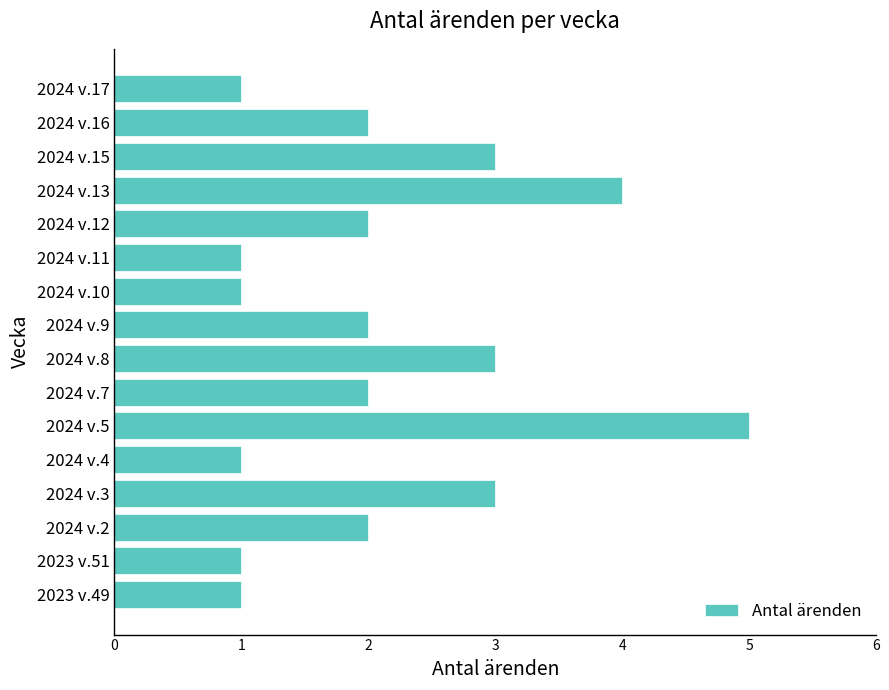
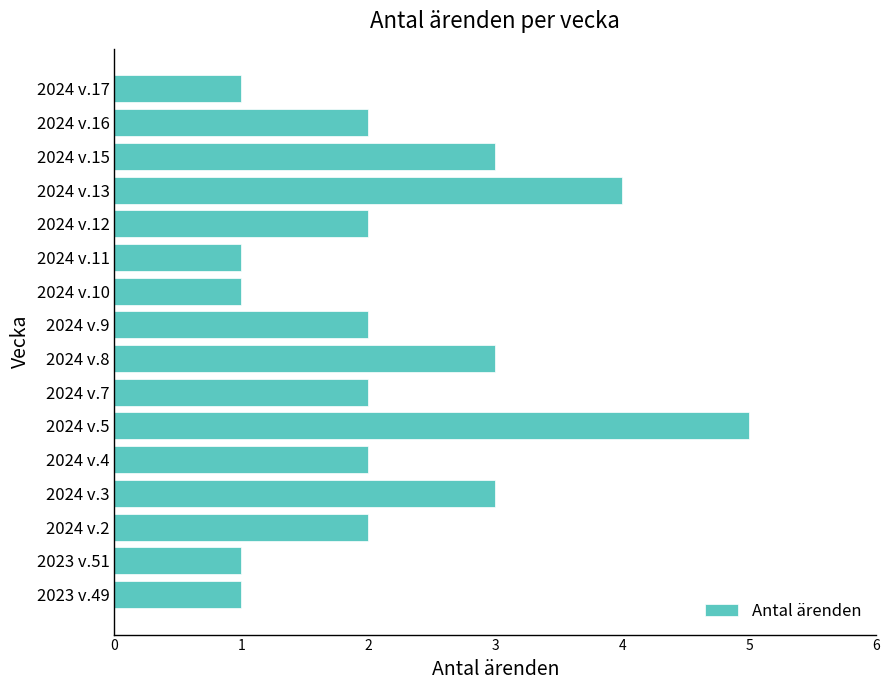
2024 v.4: 1 -> 2
